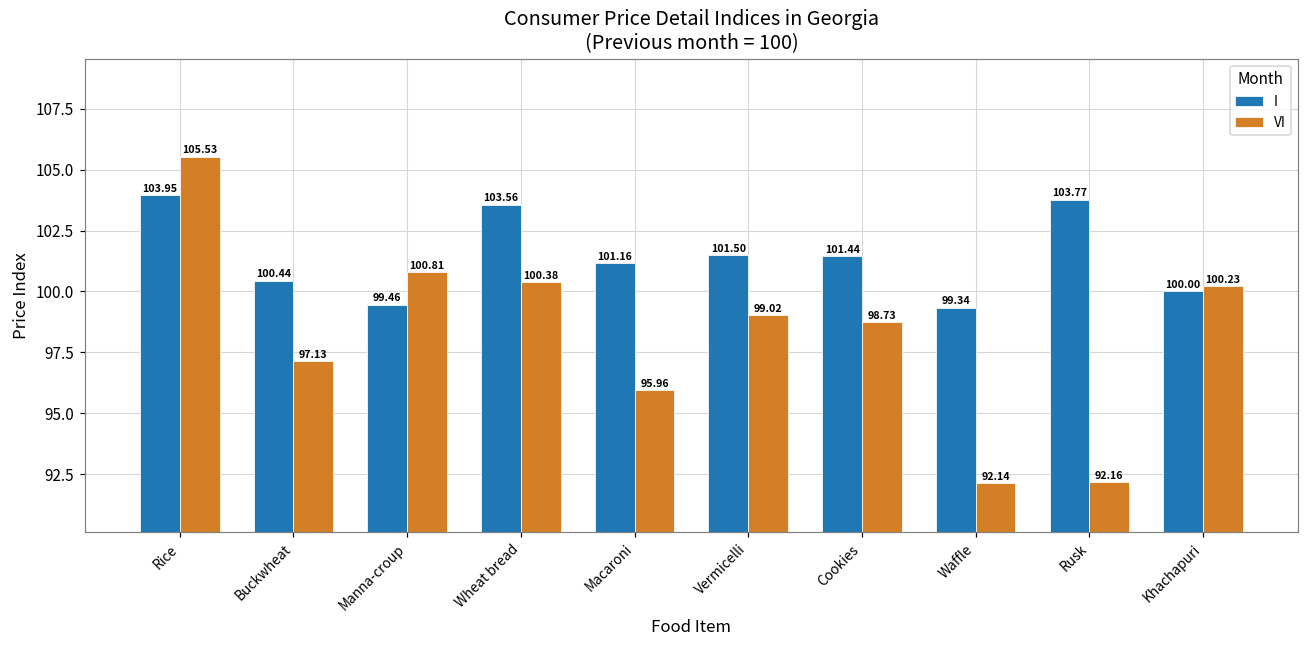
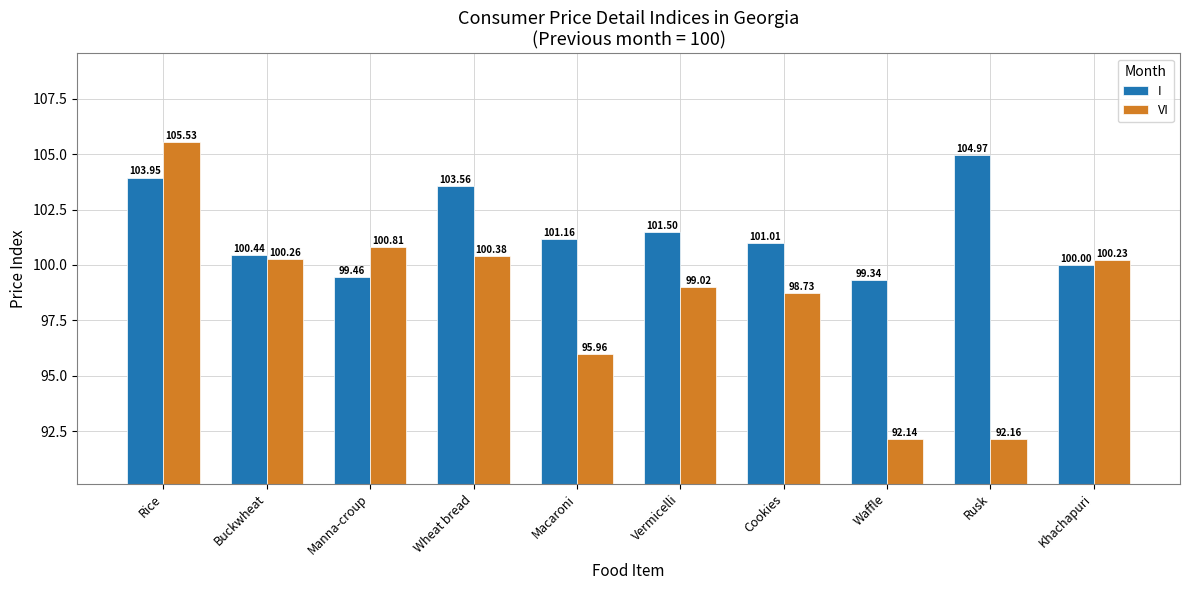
VI, Buckwheat: 97.13 -> 100.26
I, Cookies: 101.44 -> 101.01
I, Rusk: 103.77 -> 104.97
